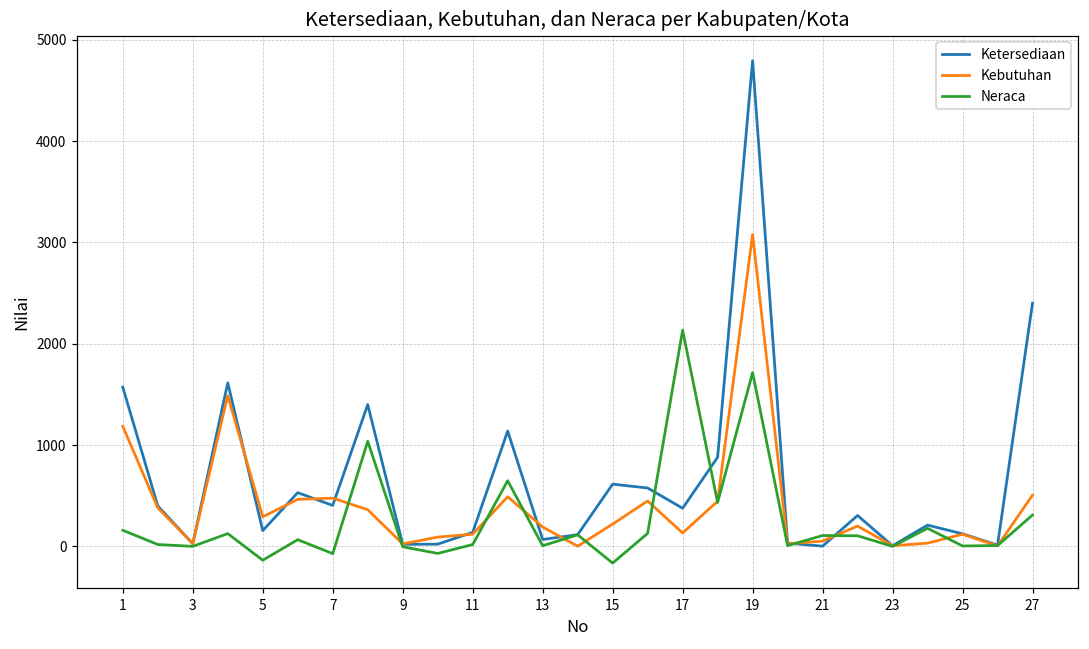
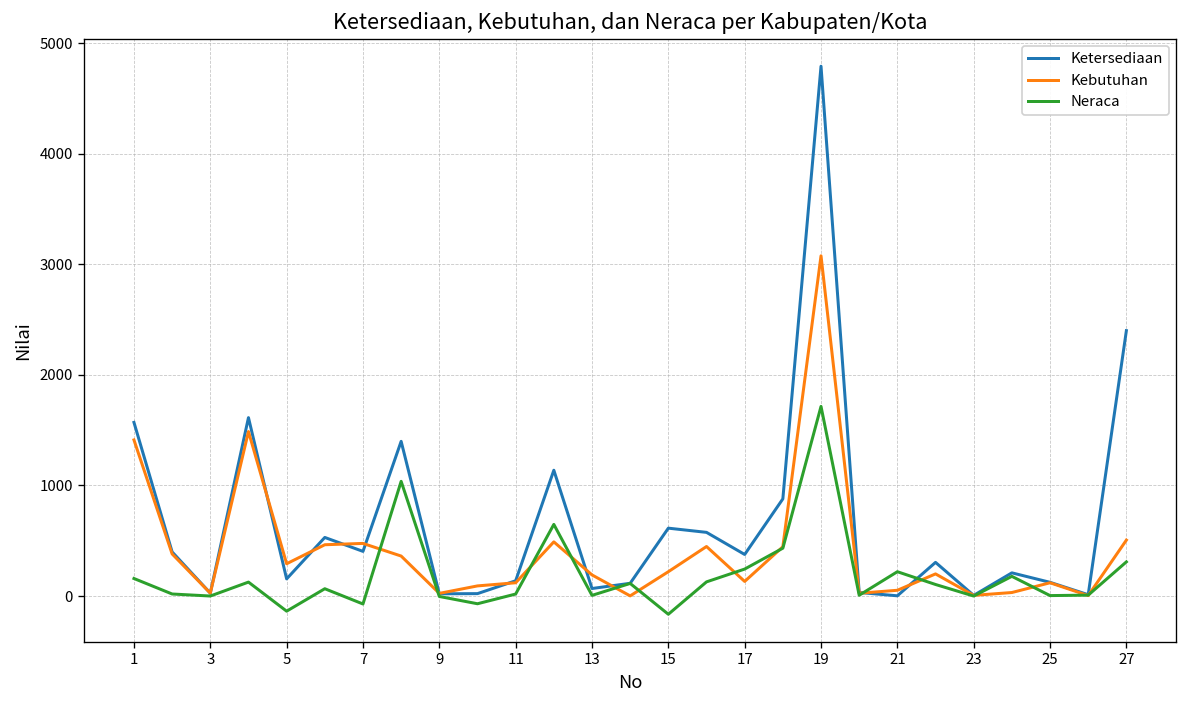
Kebutuhan, 1: 1200 -> 1400
Neraca, 17: 2100 -> 200
Neraca, 21: 100 -> 200
